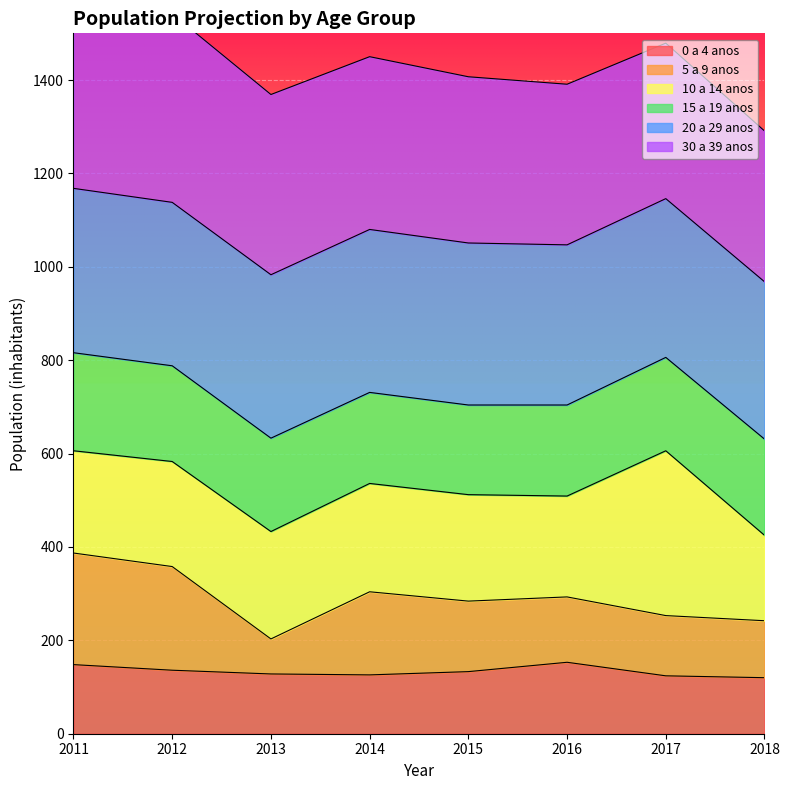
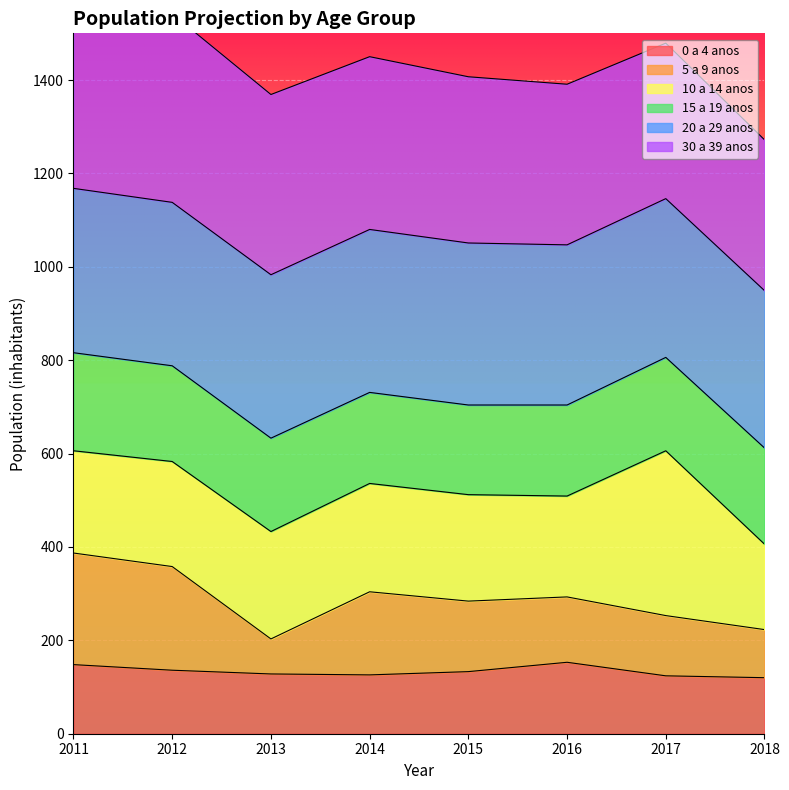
5 a 9 anos, 2018: 120 -> 100
